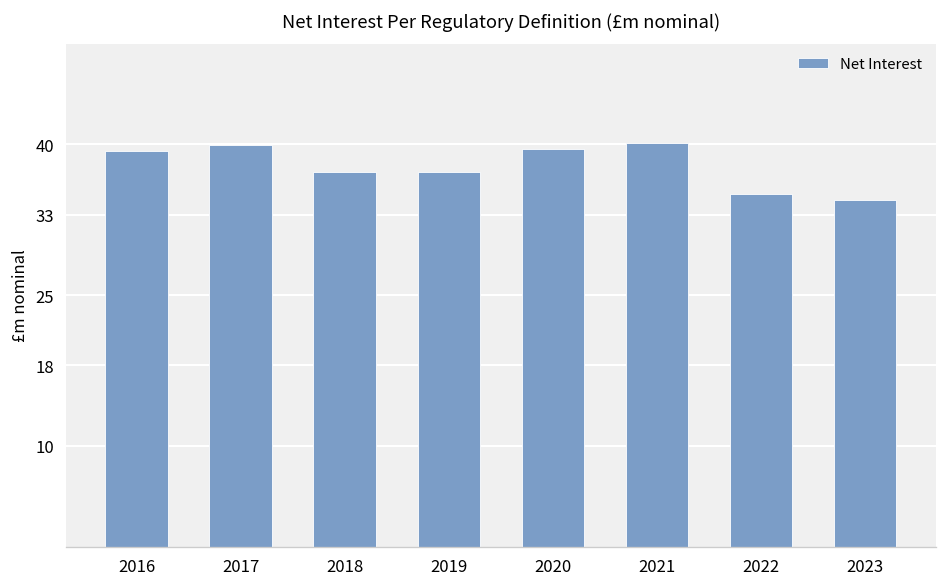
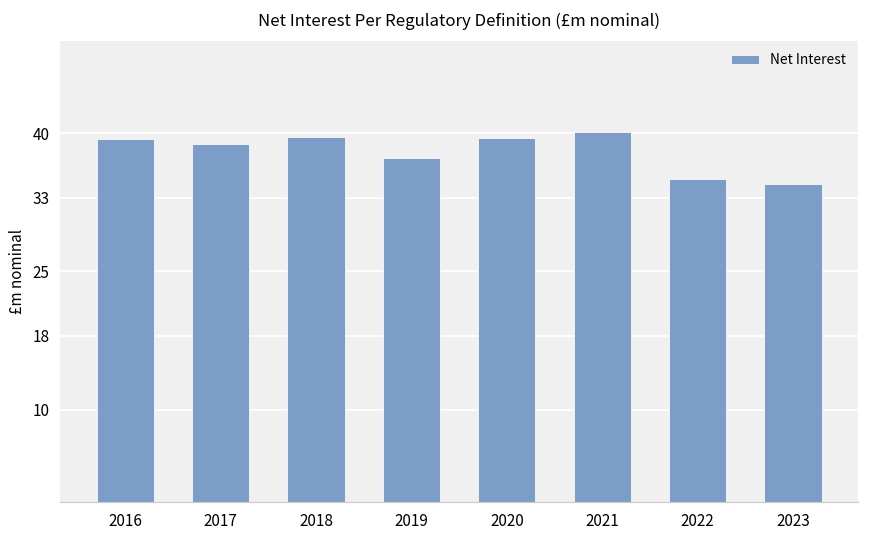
2017: 40 -> 39
2018: 37 -> 40
